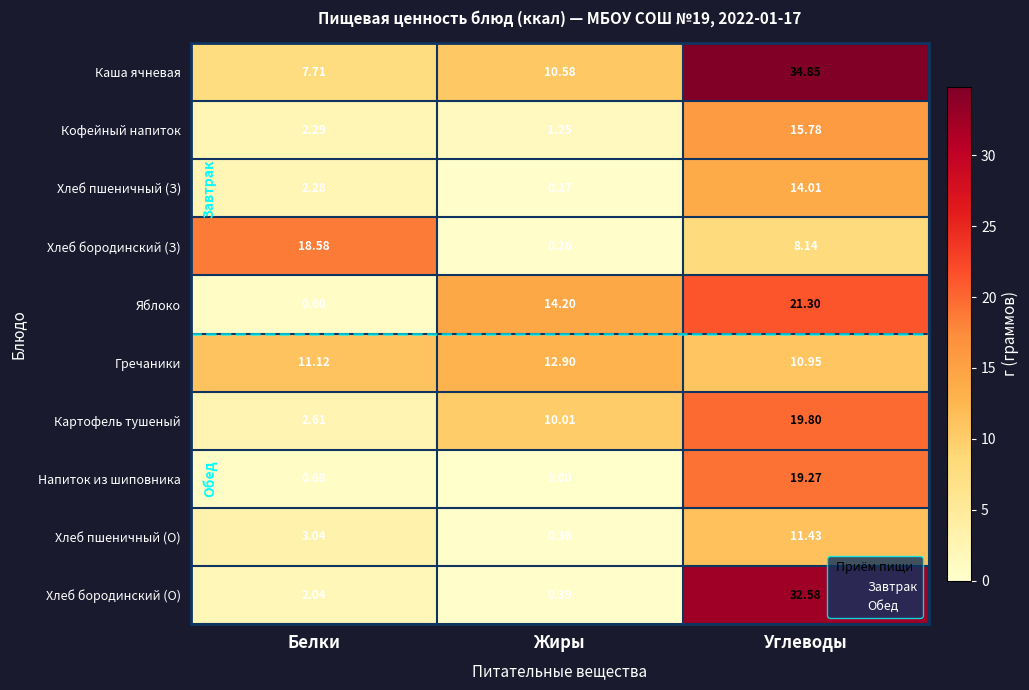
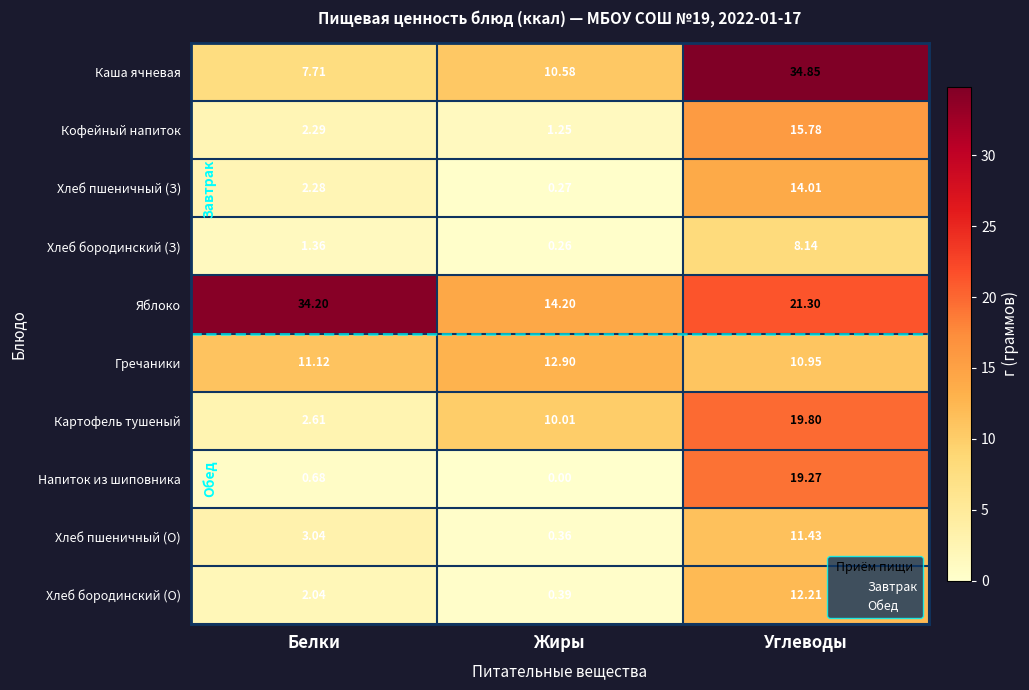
Хлеб бородинский (З), Белки: 18.58 -> 1.36
Яблоко, Белки: 0.60 -> 34.20
Хлеб бородинский (О), Углеводы: 32.58 -> 12.21
